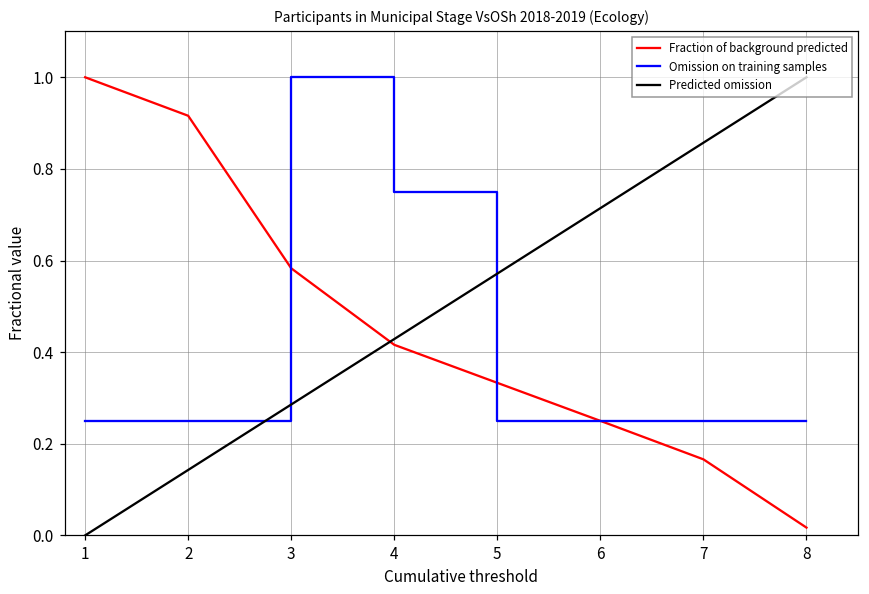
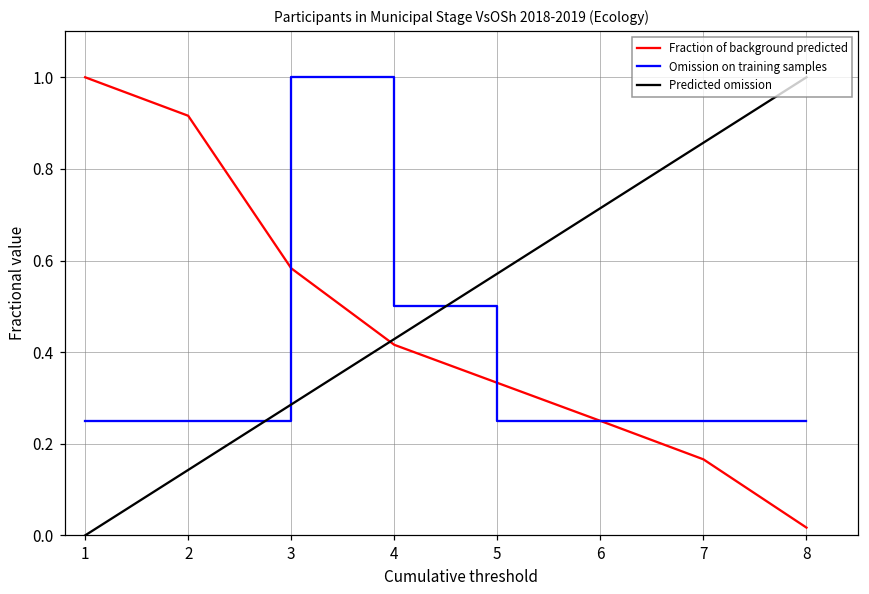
Omission on training samples, 4: 0.75 -> 0.50
